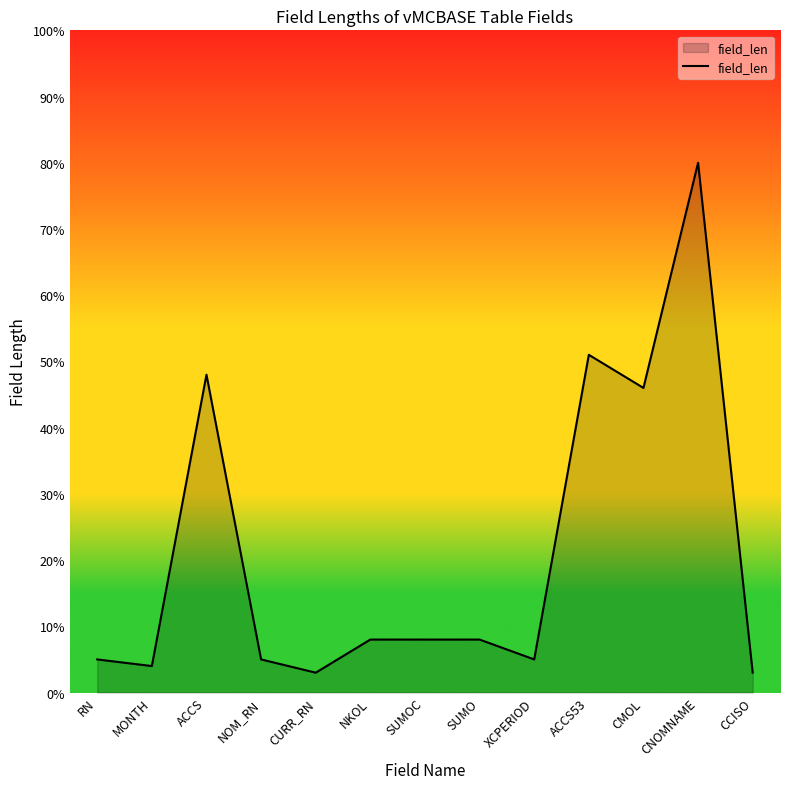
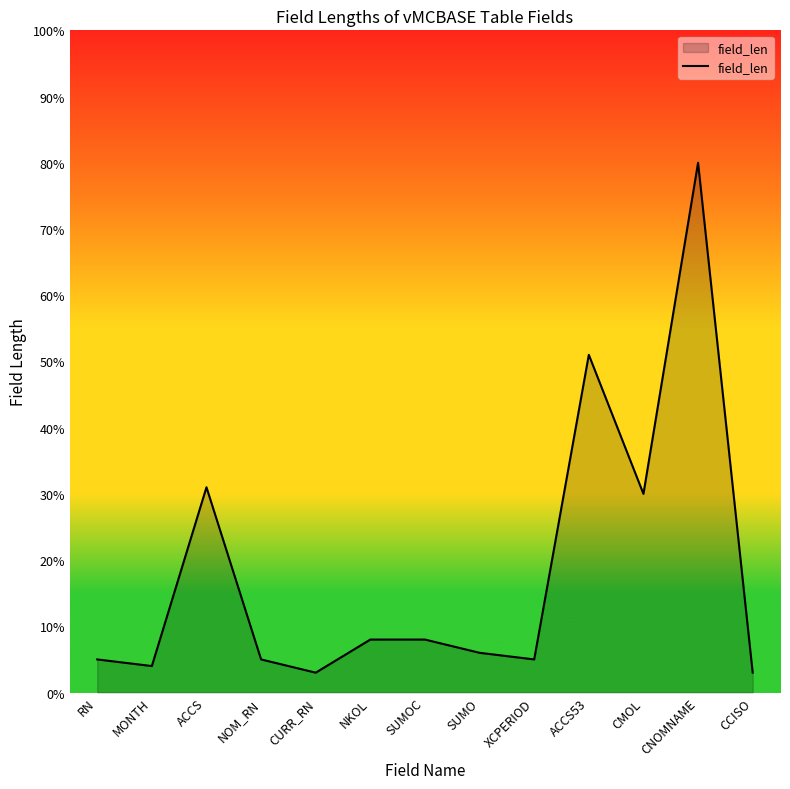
ACCS: 48% -> 31%
SUMO: 8% -> 6%
CMOL: 46% -> 30%
